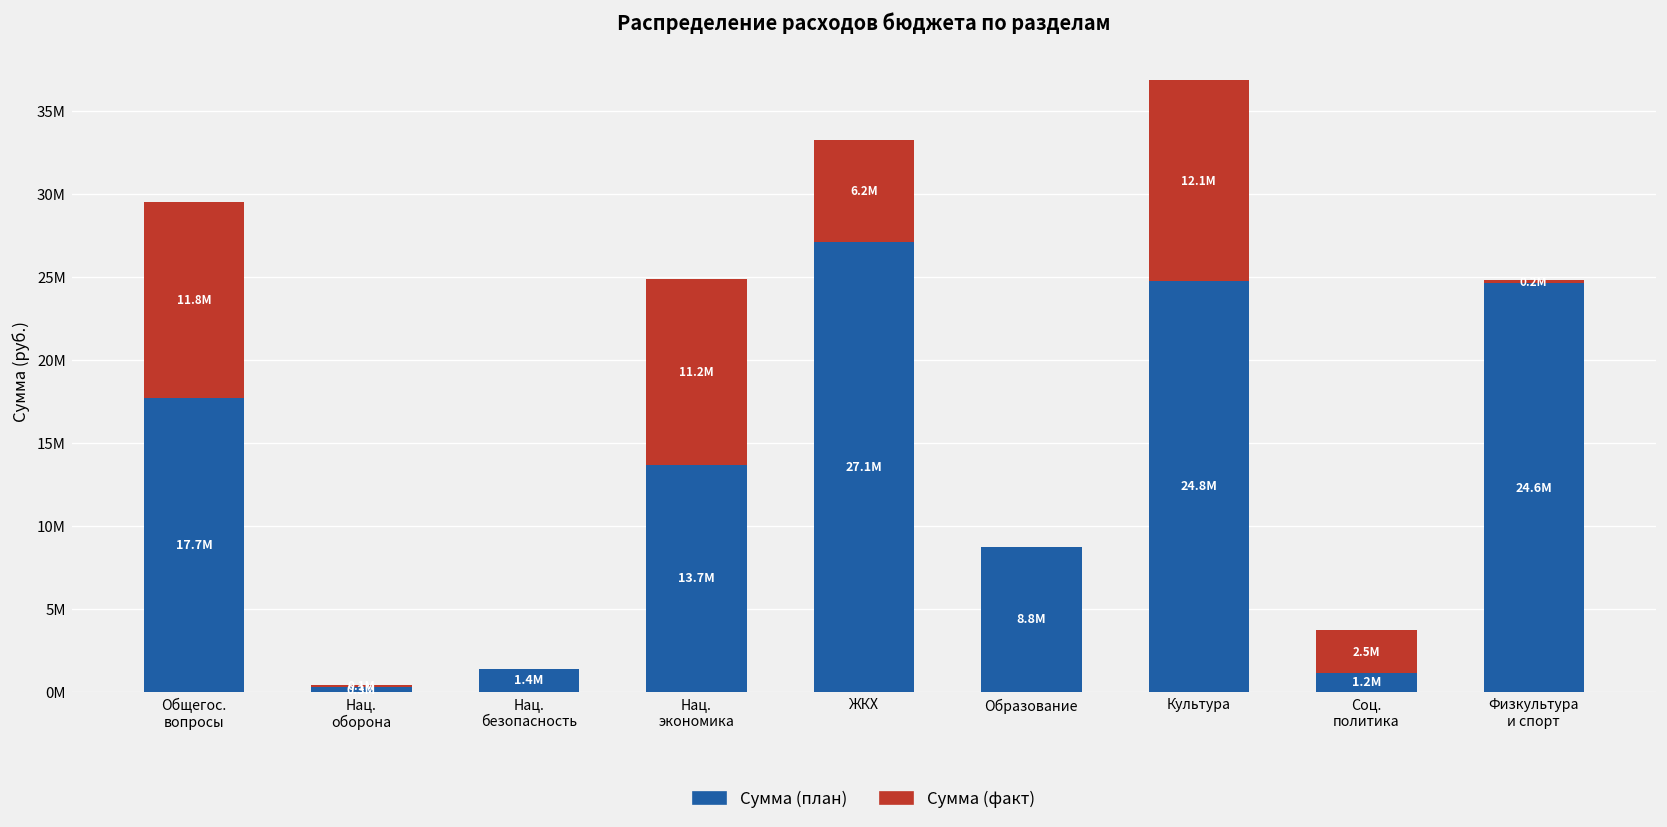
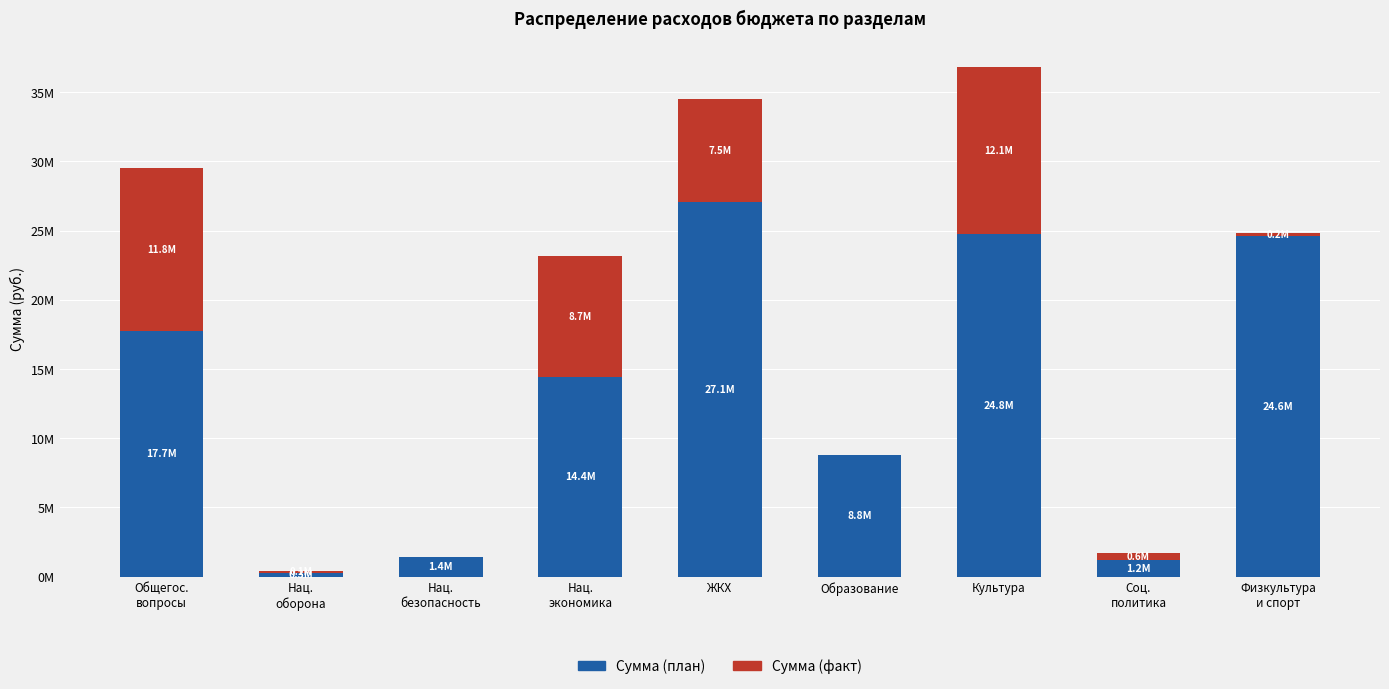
Сумма (план), Нац. экономика: 13.7M -> 14.4M
Сумма (факт), Нац. экономика: 11.2M -> 8.7M
Сумма (факт), ЖКХ: 6.2M -> 7.5M
Сумма (факт), Соц. политика: 2.5M -> 0.6M
